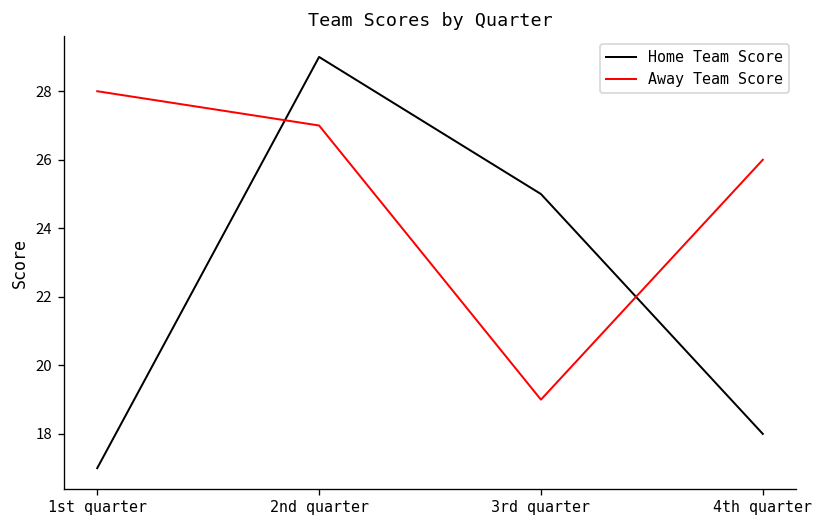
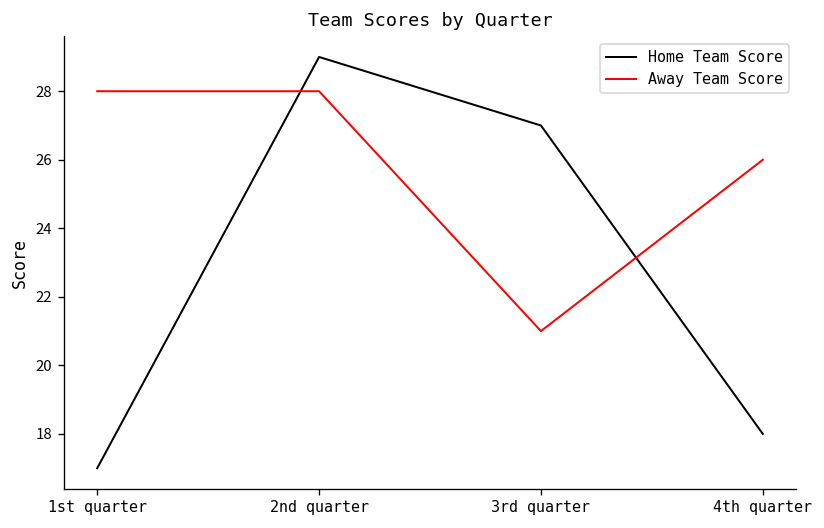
Away Team Score, 2nd quarter: 27 -> 28
Home Team Score, 3rd quarter: 25 -> 27
Away Team Score, 3rd quarter: 19 -> 21
